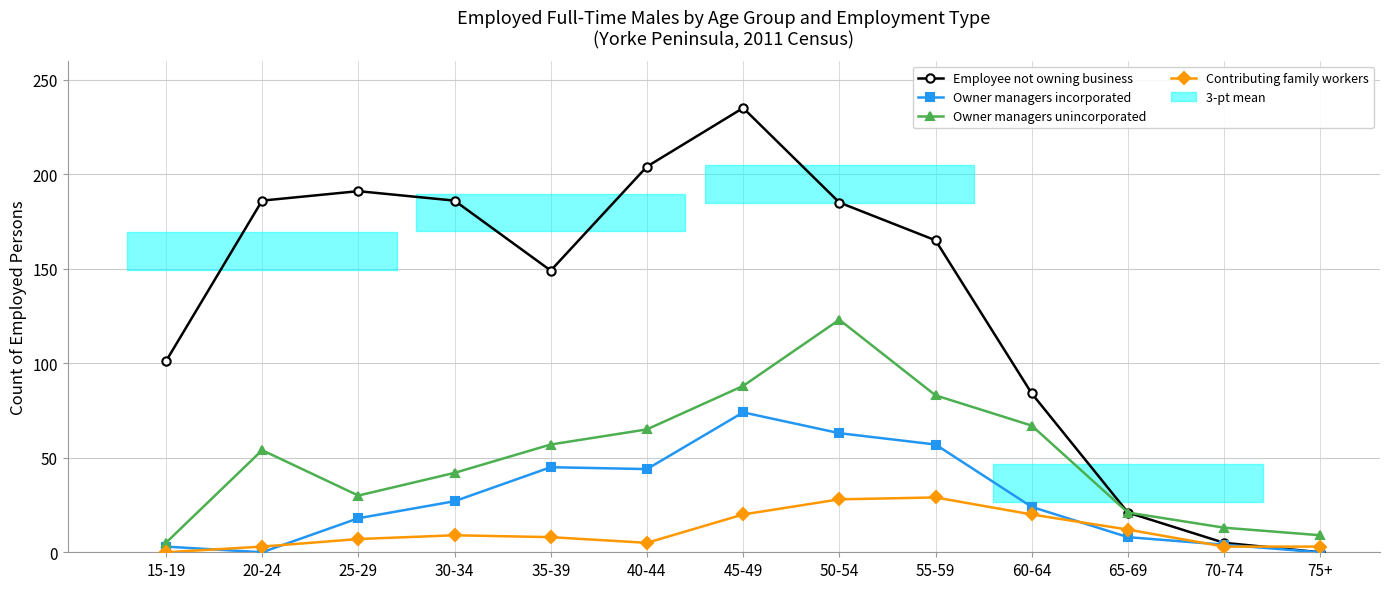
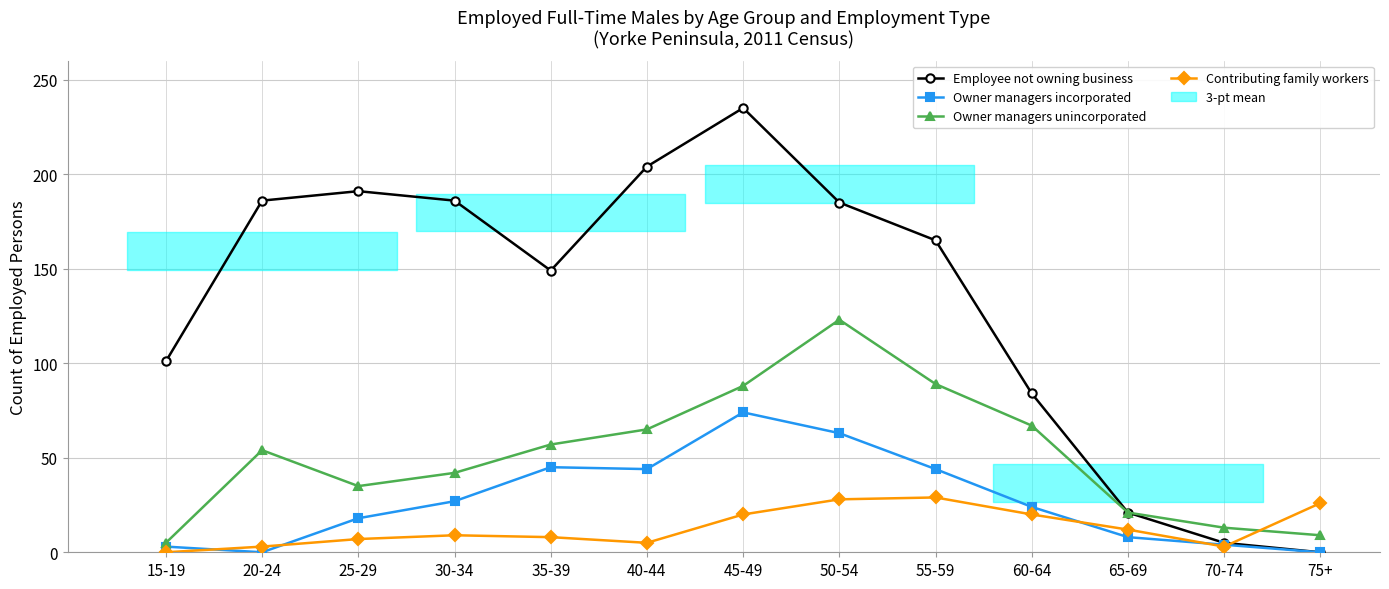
Owner managers unincorporated, 25-29: 30 -> 35
Owner managers incorporated, 55-59: 57 -> 44
Owner managers unincorporated, 55-59: 83 -> 89
Contributing family workers, 75+: 3 -> 26
